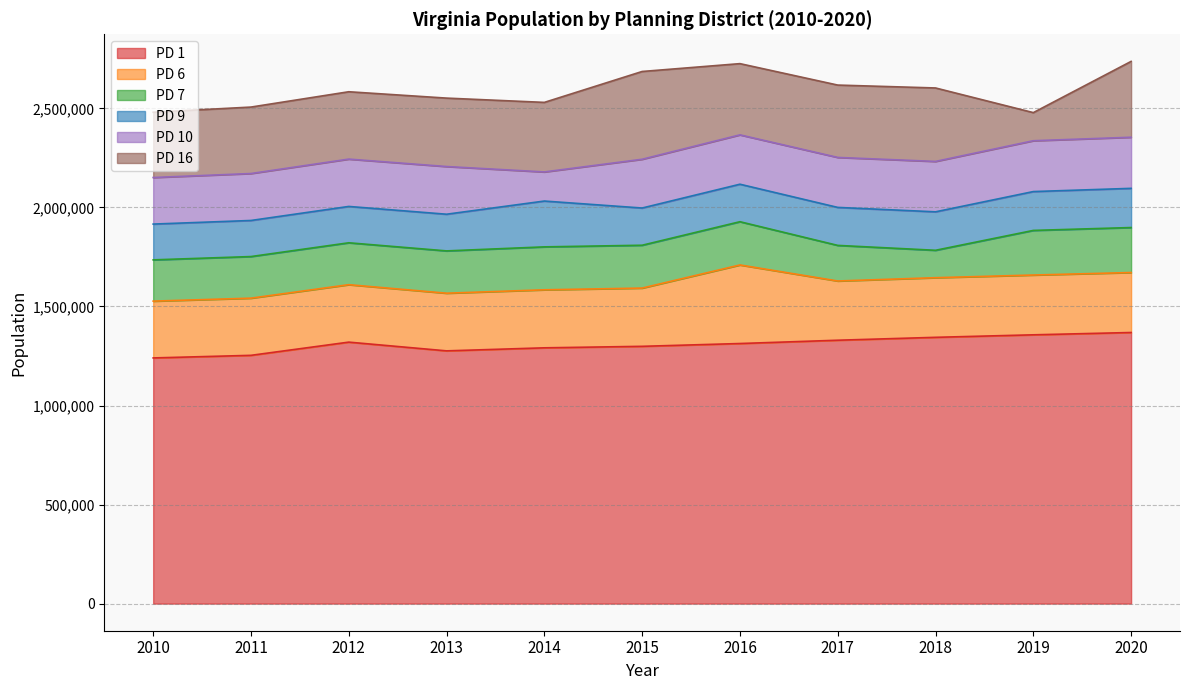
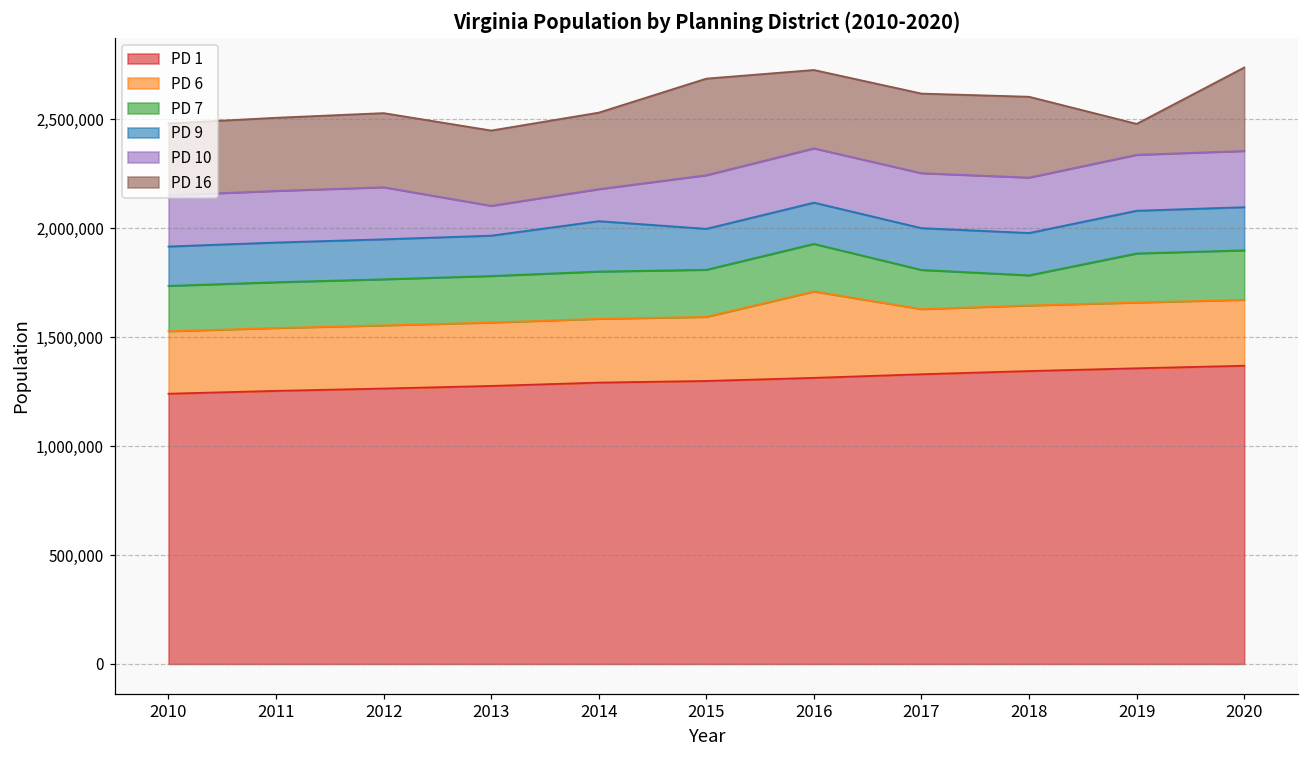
PD 1, 2012: 1,320,000 -> 1,260,000
PD 10, 2013: 240,000 -> 140,000
